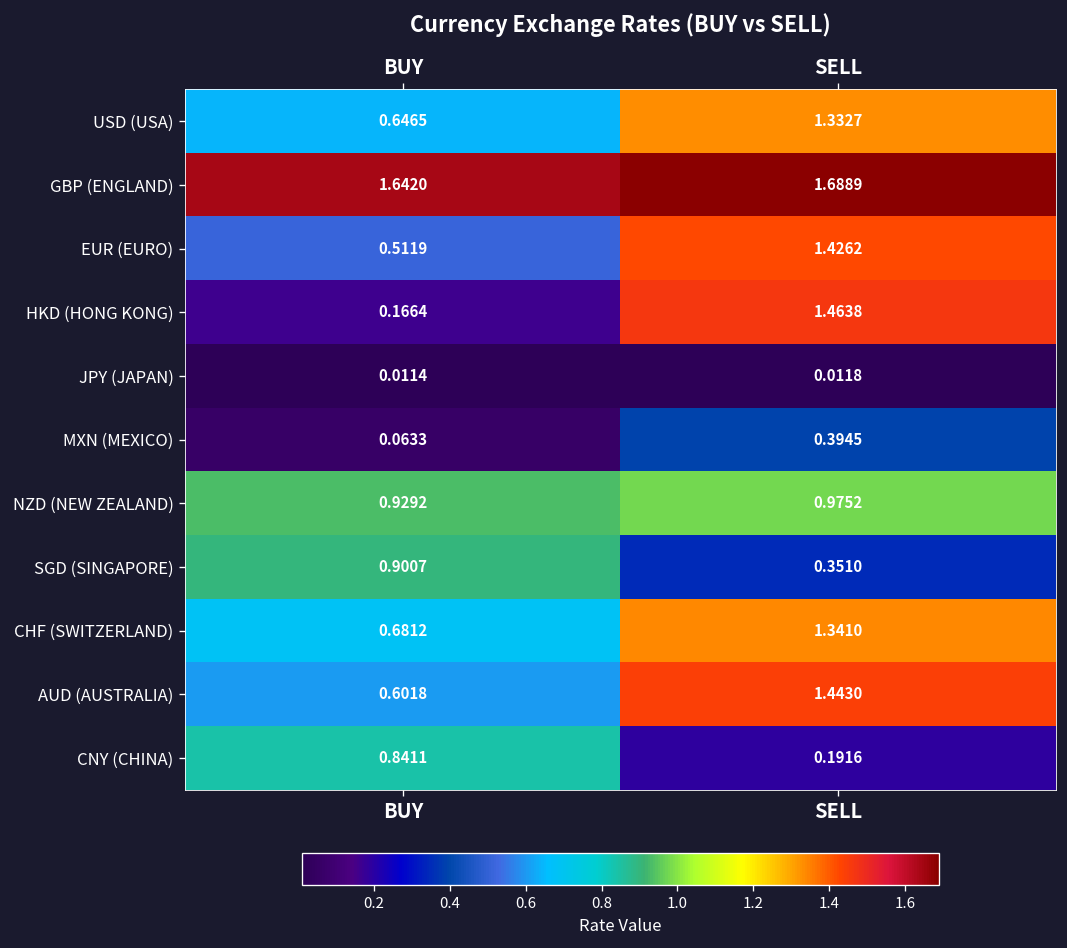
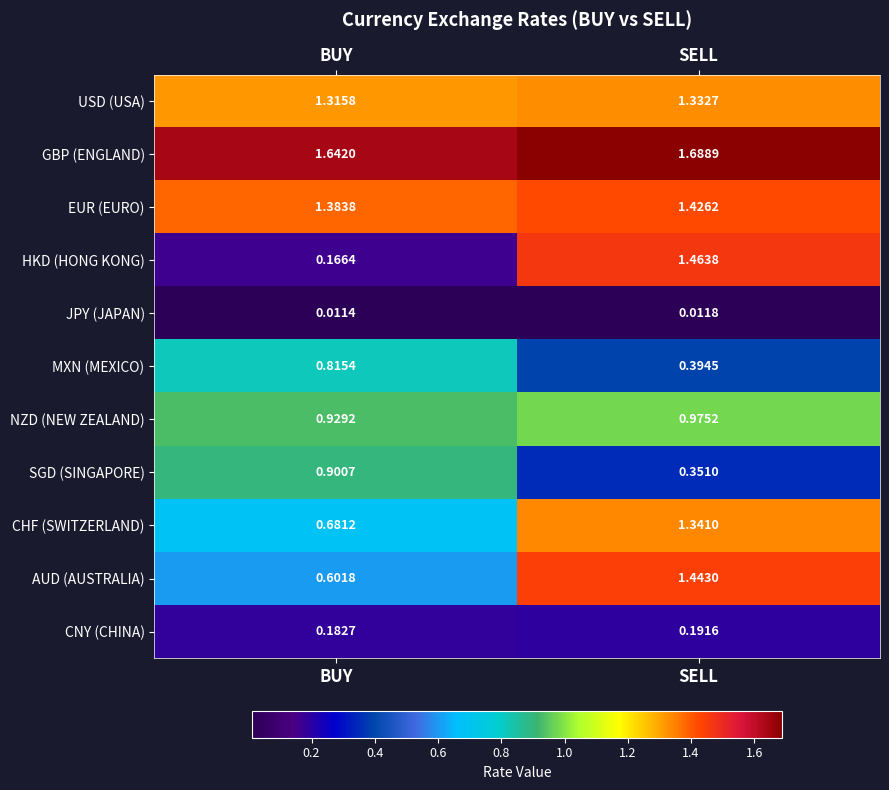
USD (USA), BUY: 0.6465 -> 1.3158
EUR (EURO), BUY: 0.5119 -> 1.3838
MXN (MEXICO), BUY: 0.0633 -> 0.8154
CNY (CHINA), BUY: 0.8411 -> 0.1827
